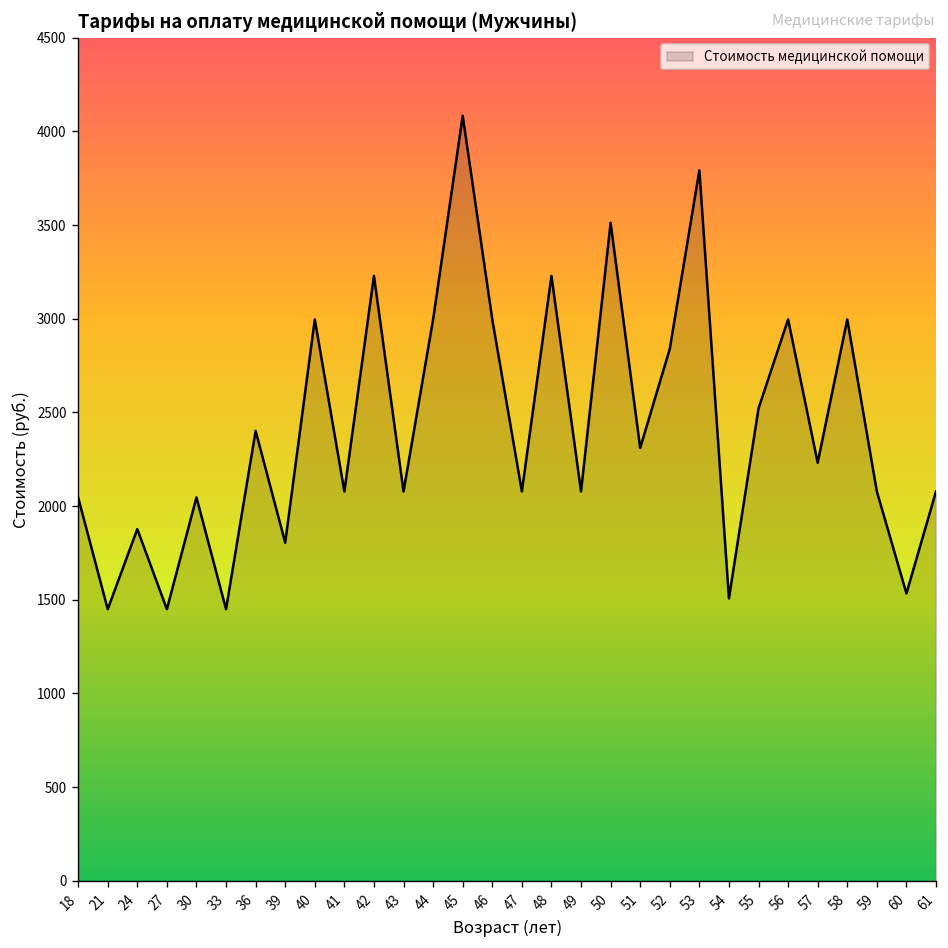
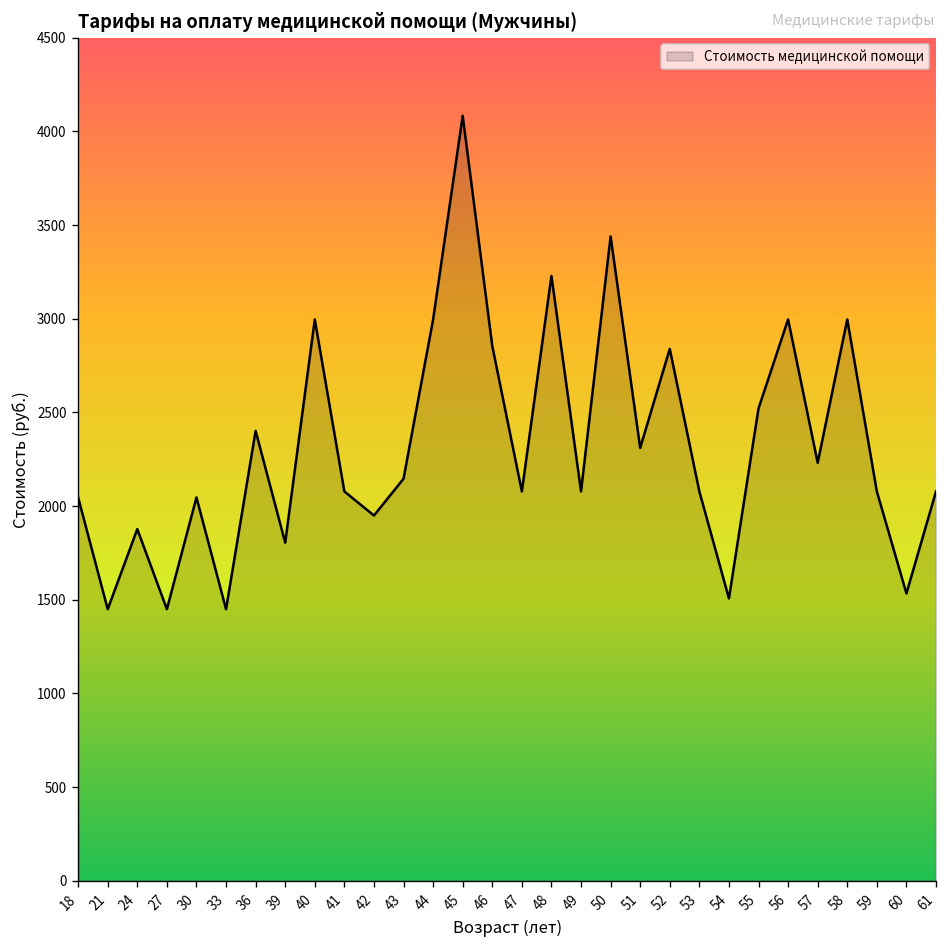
42: 3230 -> 1950
43: 2080 -> 2150
46: 3000 -> 2850
50: 3510 -> 3440
53: 3790 -> 2080
